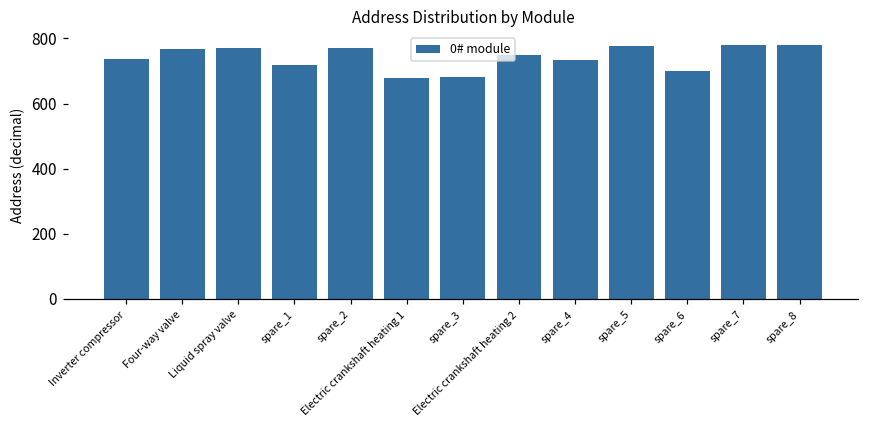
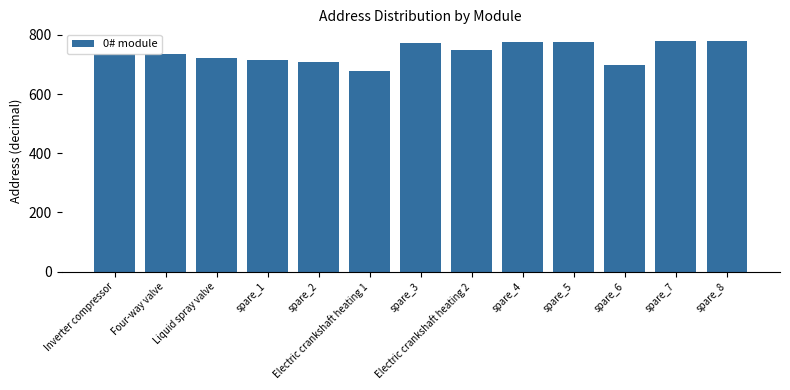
Four-way valve: 770 -> 730
Liquid spray valve: 770 -> 720
spare_2: 770 -> 710
spare_3: 680 -> 770
spare_4: 730 -> 780
